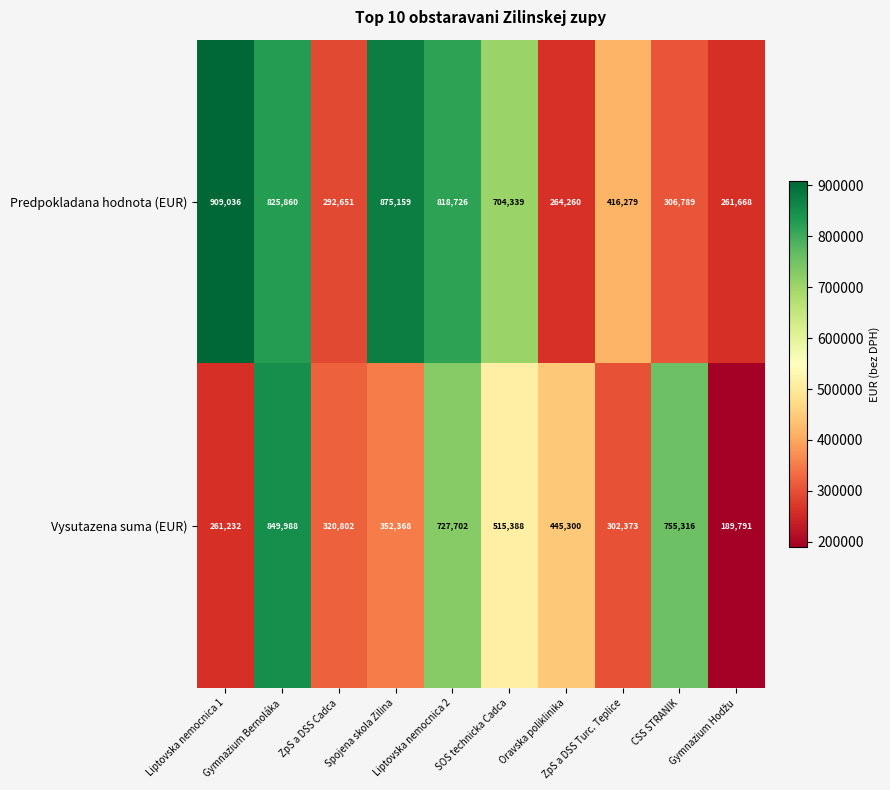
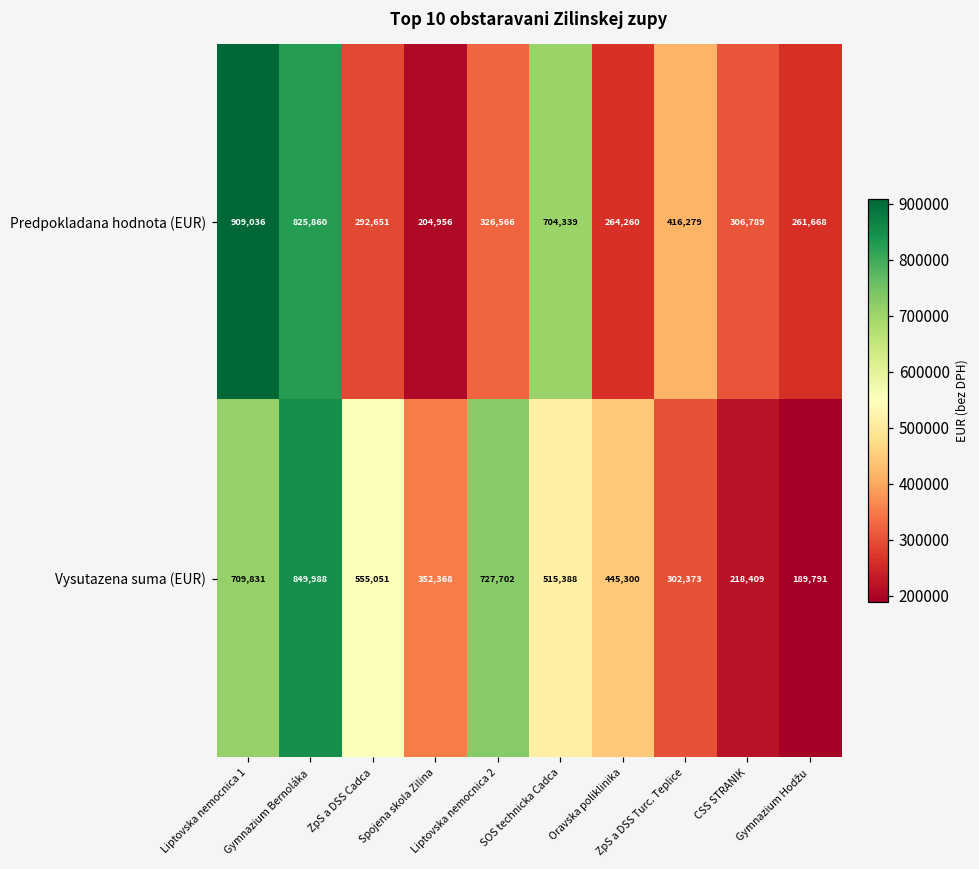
Predpokladana hodnota (EUR), Spojena skola Zilina: 875,159 -> 204,956
Predpokladana hodnota (EUR), Liptovska nemocnica 2: 818,726 -> 326,566
Vysutazena suma (EUR), Liptovska nemocnica 1: 261,232 -> 709,831
Vysutazena suma (EUR), ZpS a DSS Cadca: 320,802 -> 555,051
Vysutazena suma (EUR), CSS STRANIK: 755,316 -> 218,409
